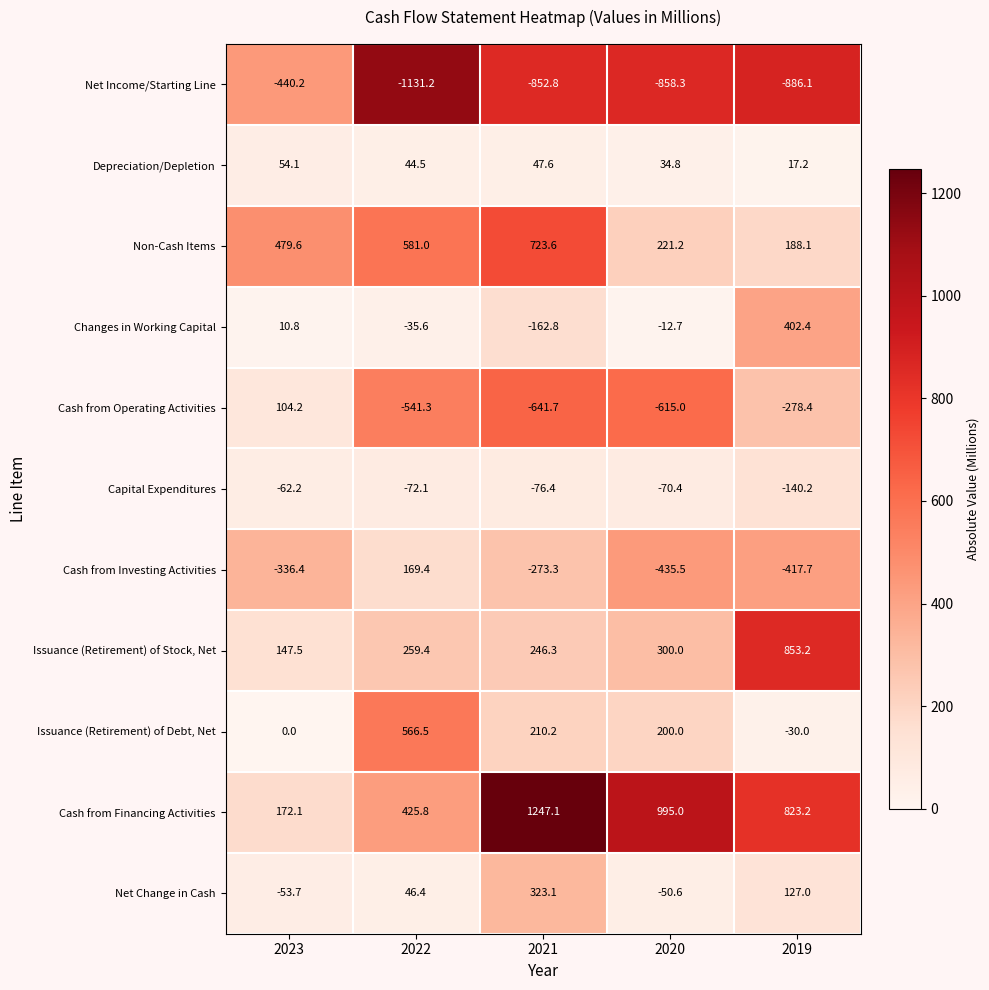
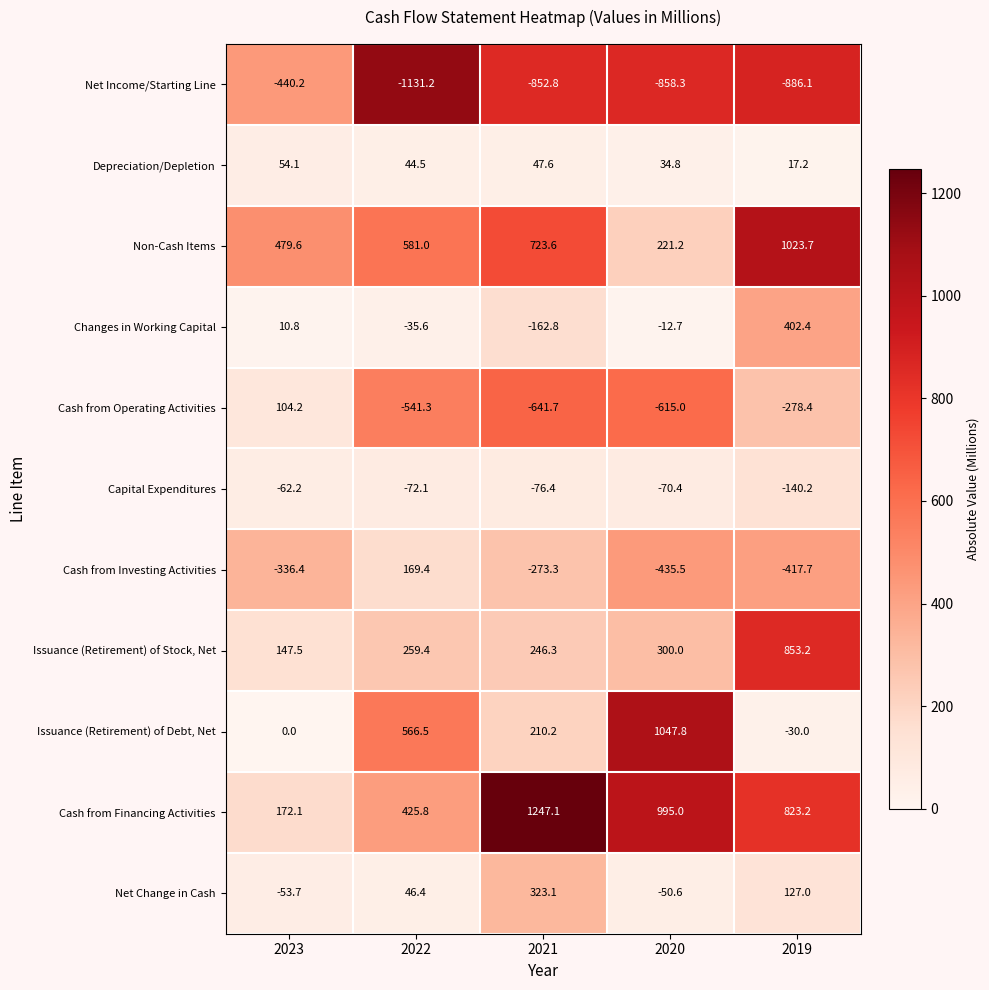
Non-Cash Items, 2019: 188.1 -> 1023.7
Issuance (Retirement) of Debt, Net, 2020: 200.0 -> 1047.8
